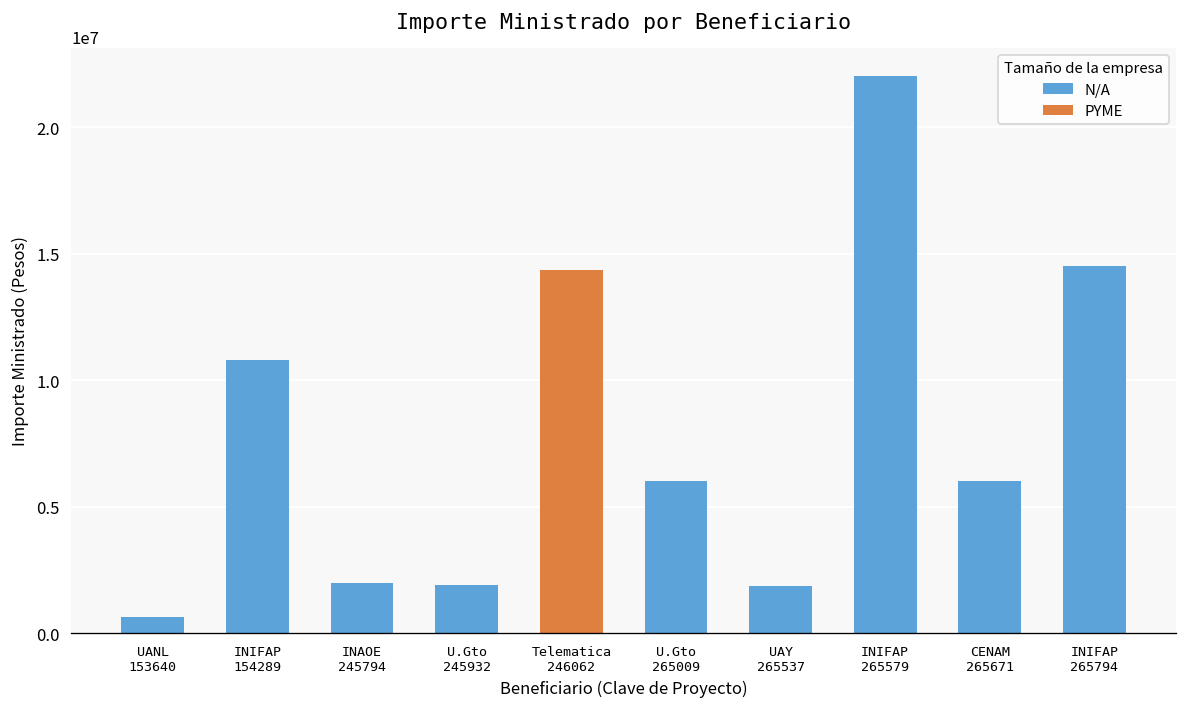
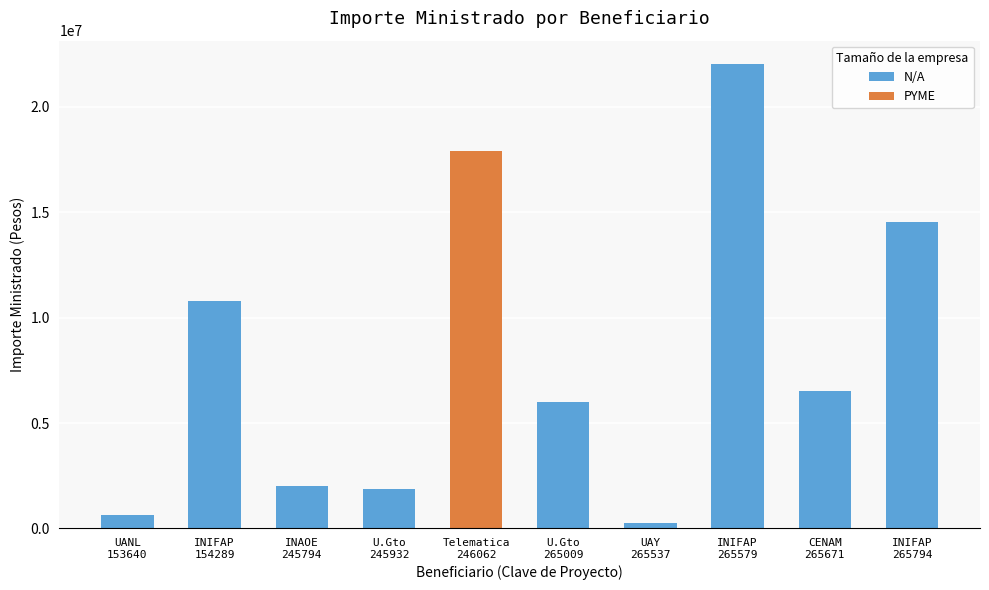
PYME, Telematica 246062: 14300000 -> 17900000
N/A, UAY 265537: 1900000 -> 200000
N/A, CENAM 265671: 6000000 -> 6500000
